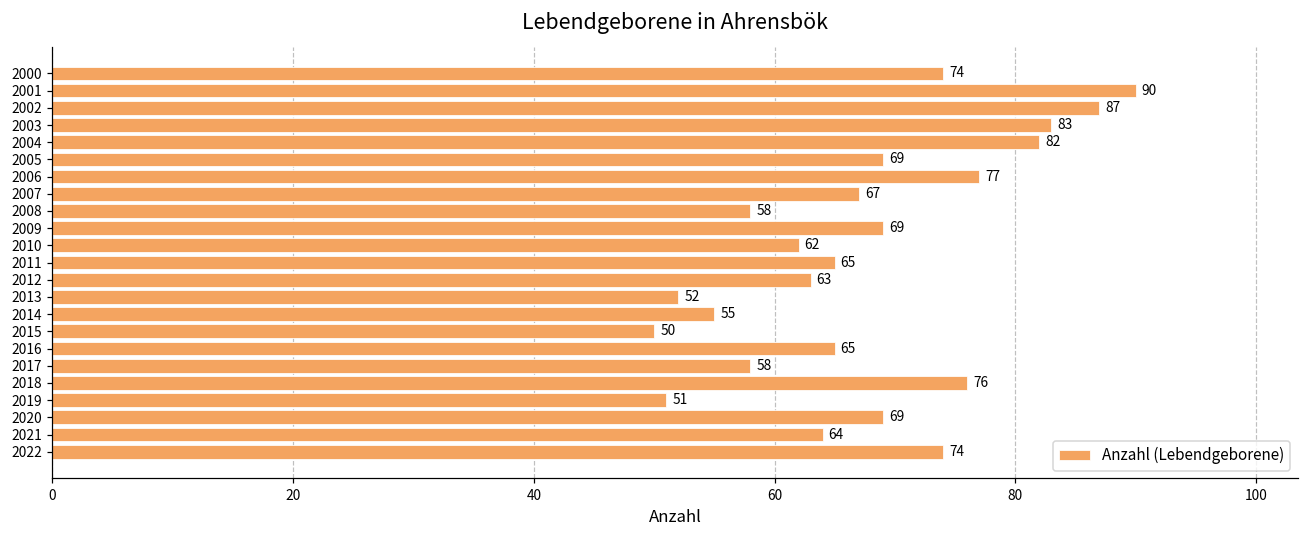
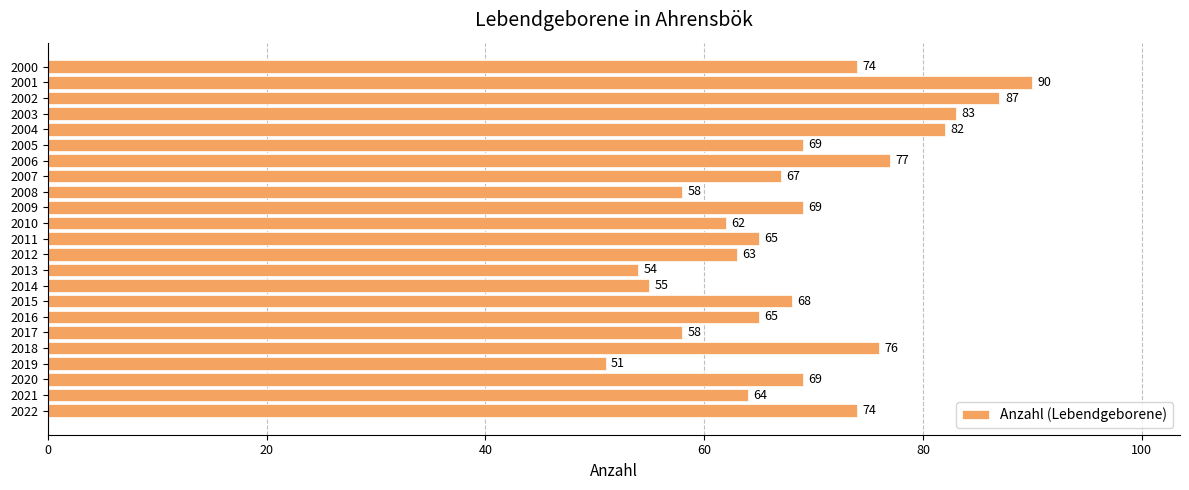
2013: 52 -> 54
2015: 50 -> 68
